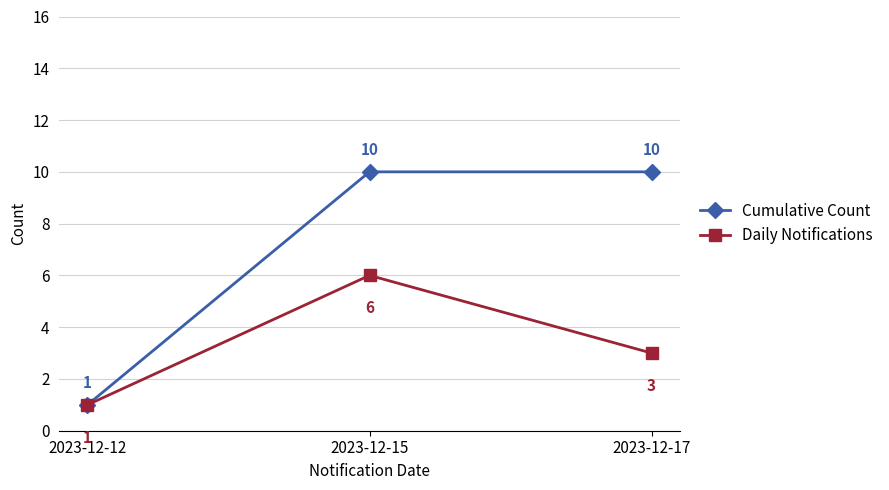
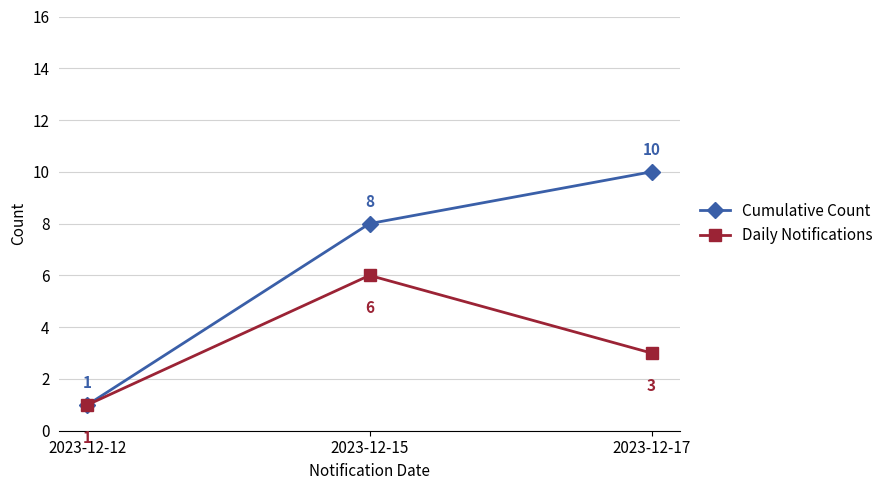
Cumulative Count, 2023-12-15: 10 -> 8
